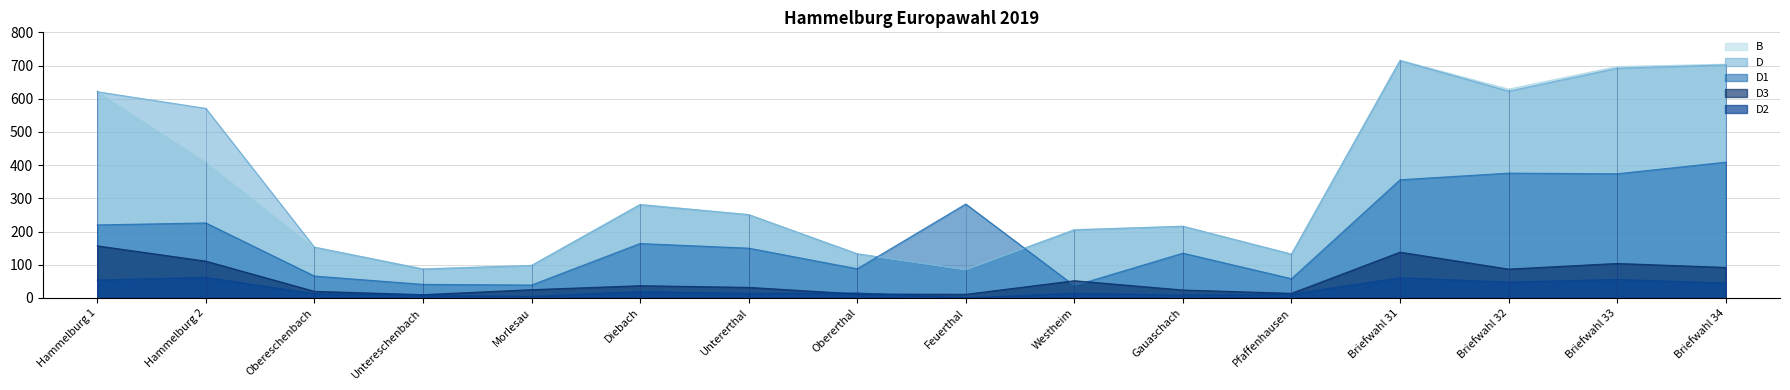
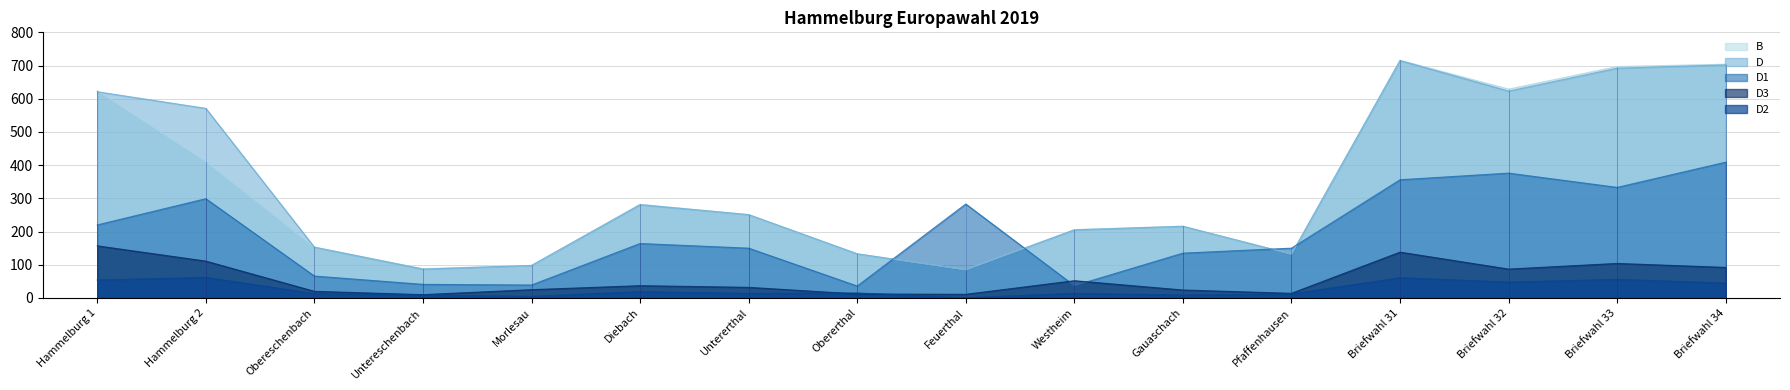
D1, Hammelburg 2: 230 -> 300
D1, Obererthal: 90 -> 40
D1, Pfaffenhausen: 60 -> 150
D1, Briefwahl 33: 370 -> 330
